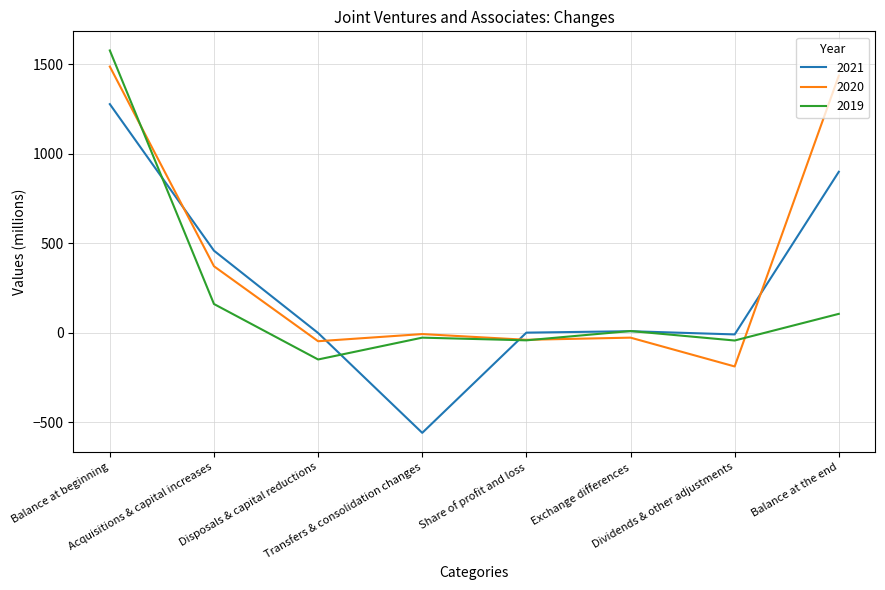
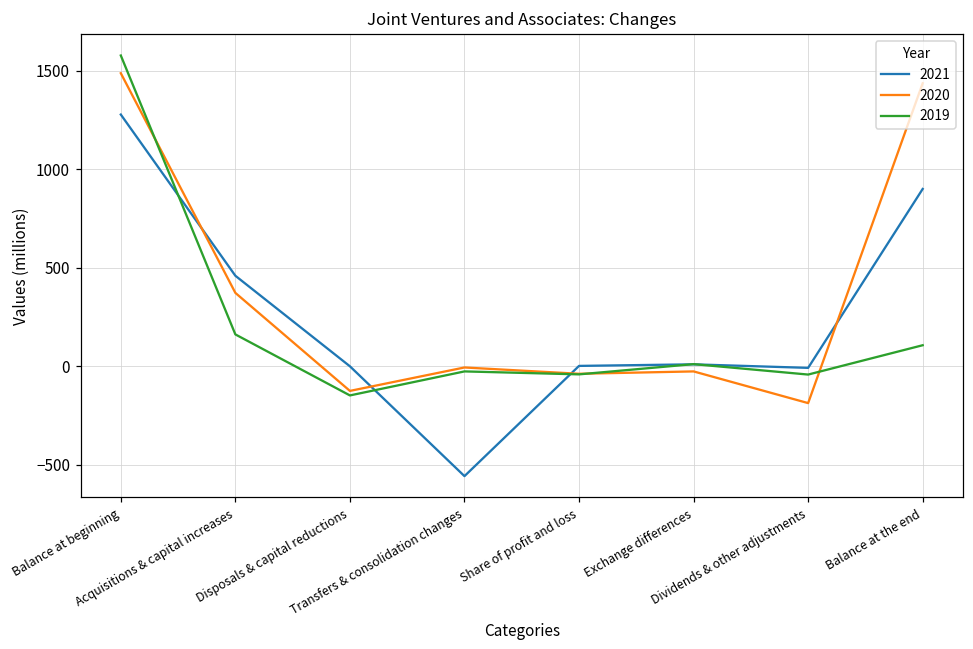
2020, Disposals & capital reductions: -50 -> -130
